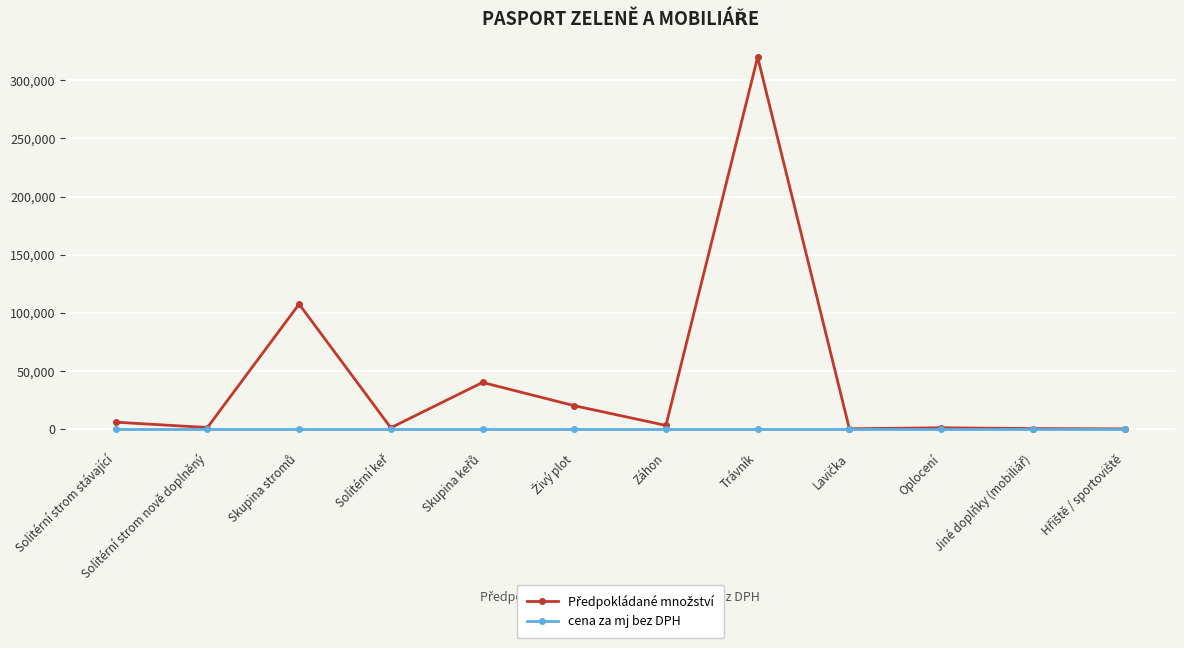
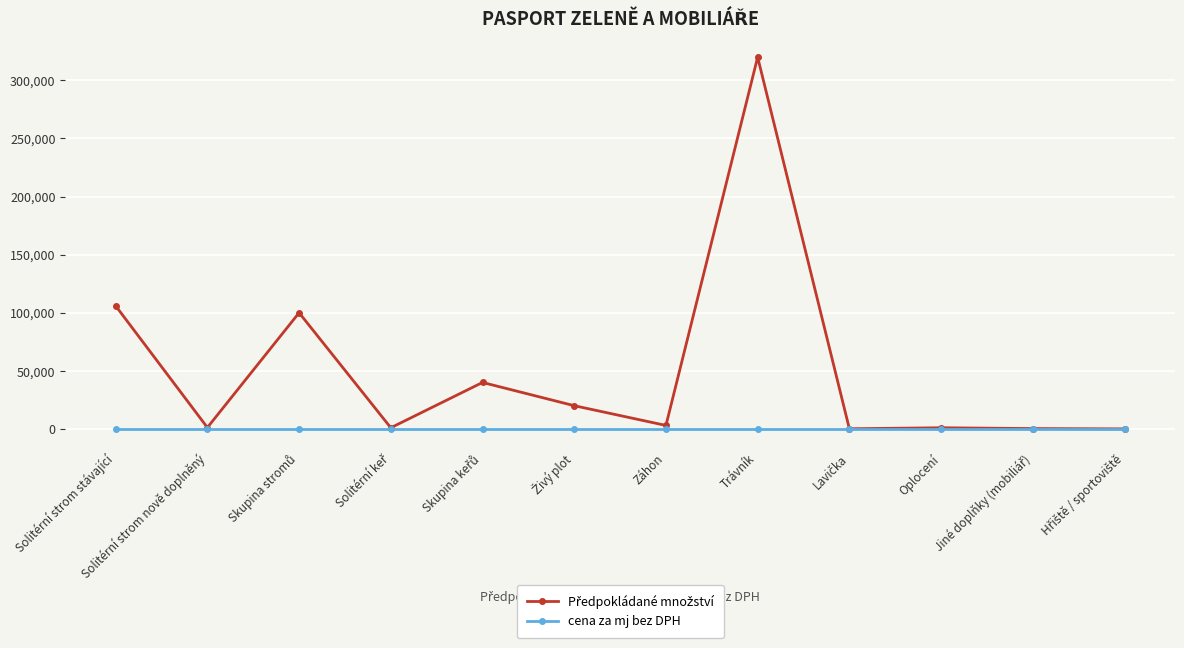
Předpokládané množství, Solitérní strom stávající: 6,000 -> 106,000
Předpokládané množství, Skupina stromů: 107,000 -> 100,000
